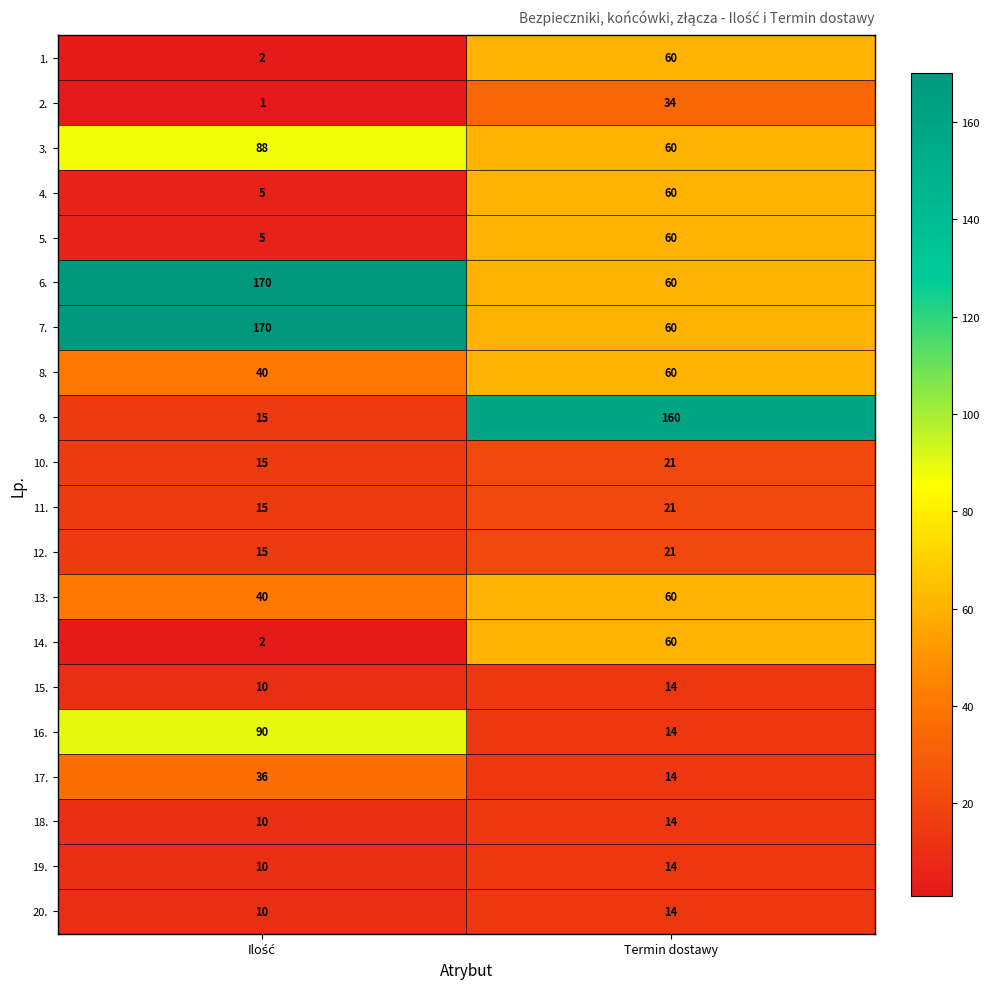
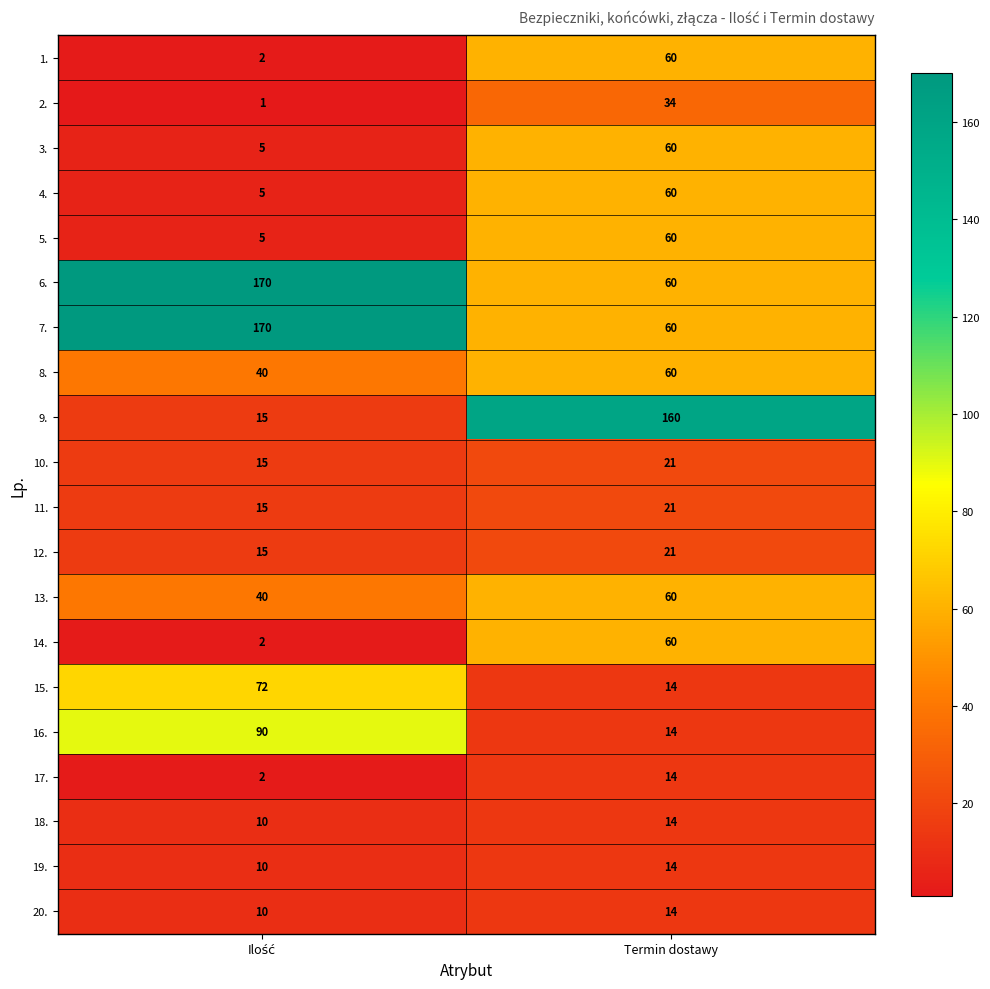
3., Ilość: 88 -> 5
15., Ilość: 10 -> 72
17., Ilość: 36 -> 2
